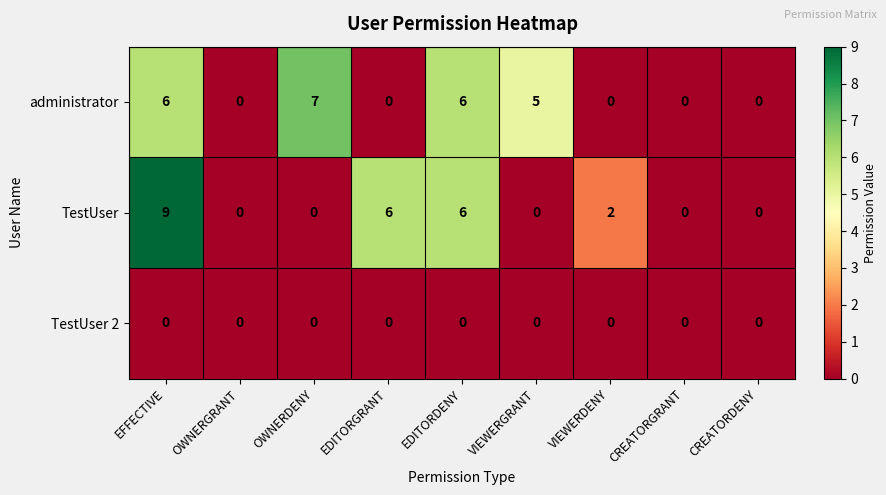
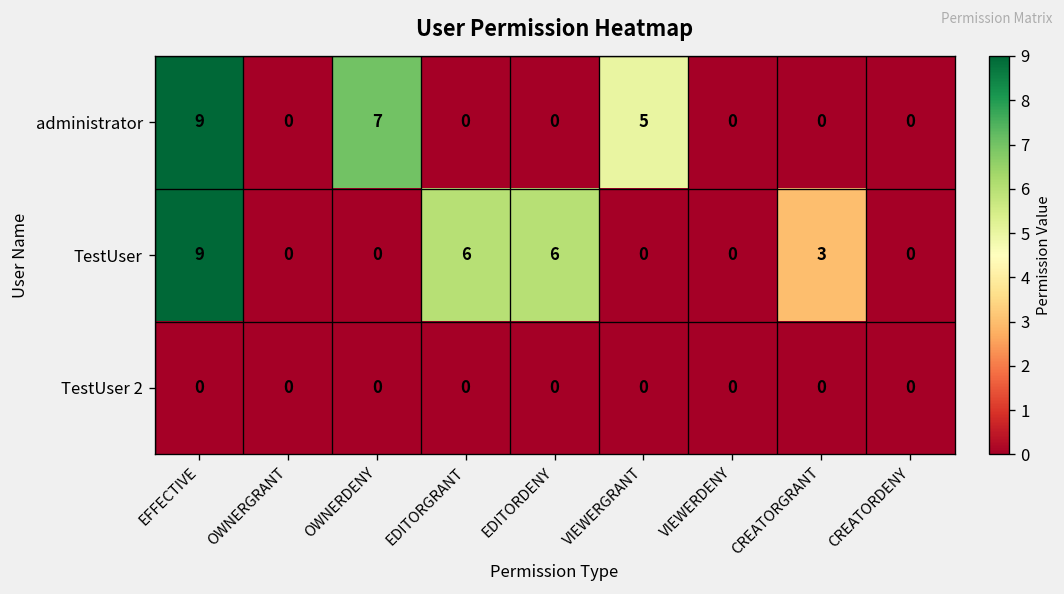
administrator, EFFECTIVE: 6 -> 9
administrator, EDITORDENY: 6 -> 0
TestUser, VIEWERDENY: 2 -> 0
TestUser, CREATORGRANT: 0 -> 3
